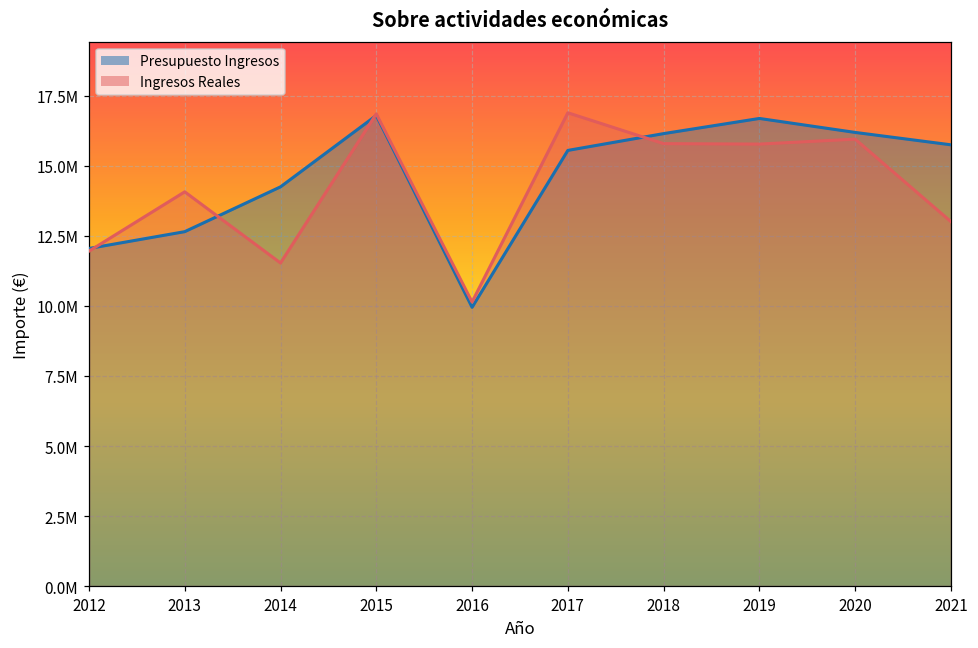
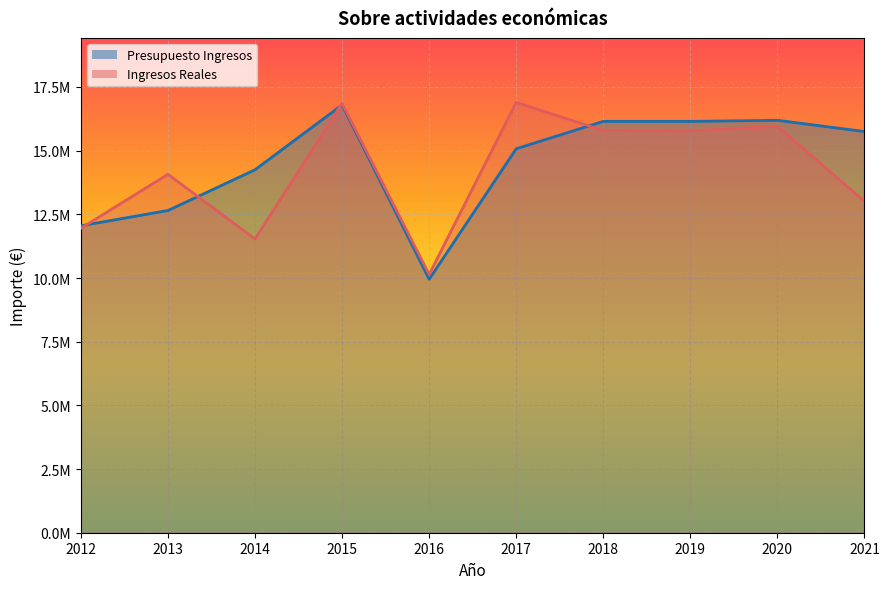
Presupuesto Ingresos, 2017: 15600000 -> 15100000
Presupuesto Ingresos, 2019: 16700000 -> 16200000
